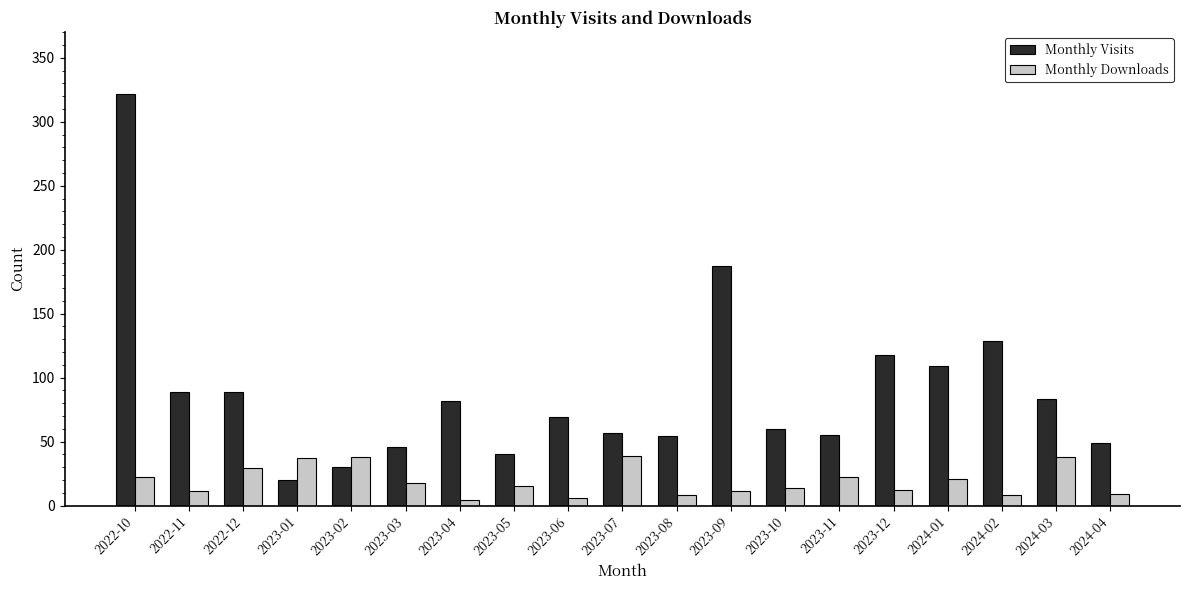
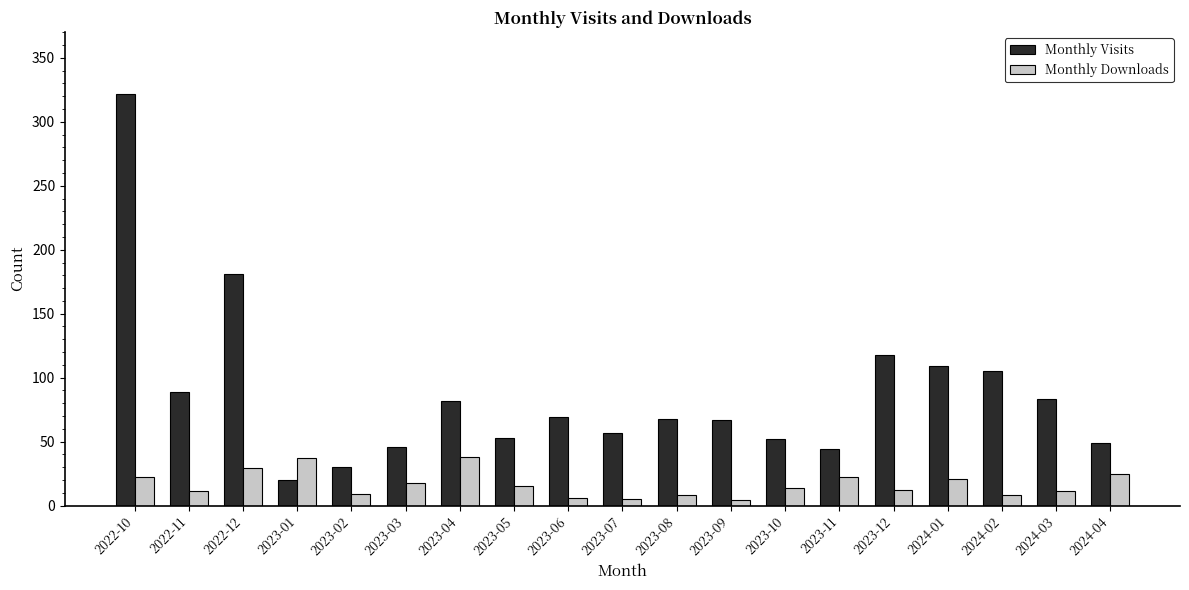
Monthly Visits, 2022-12: 89 -> 181
Monthly Downloads, 2023-02: 38 -> 9
Monthly Downloads, 2023-04: 4 -> 38
Monthly Visits, 2023-05: 40 -> 53
Monthly Downloads, 2023-07: 39 -> 5
Monthly Visits, 2023-08: 54 -> 68
Monthly Visits, 2023-09: 187 -> 67
Monthly Downloads, 2023-09: 11 -> 4
Monthly Visits, 2023-10: 60 -> 52
Monthly Visits, 2023-11: 55 -> 44
Monthly Visits, 2024-02: 129 -> 105
Monthly Downloads, 2024-03: 38 -> 11
Monthly Downloads, 2024-04: 9 -> 25
